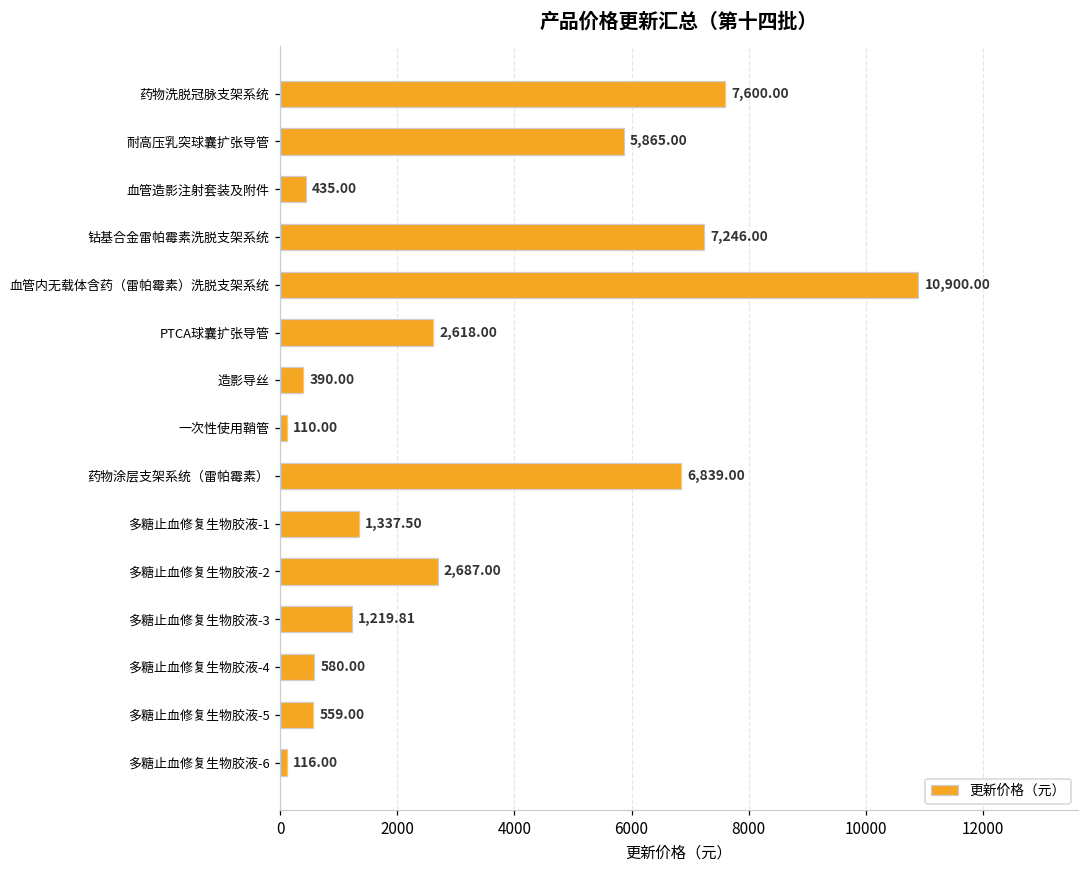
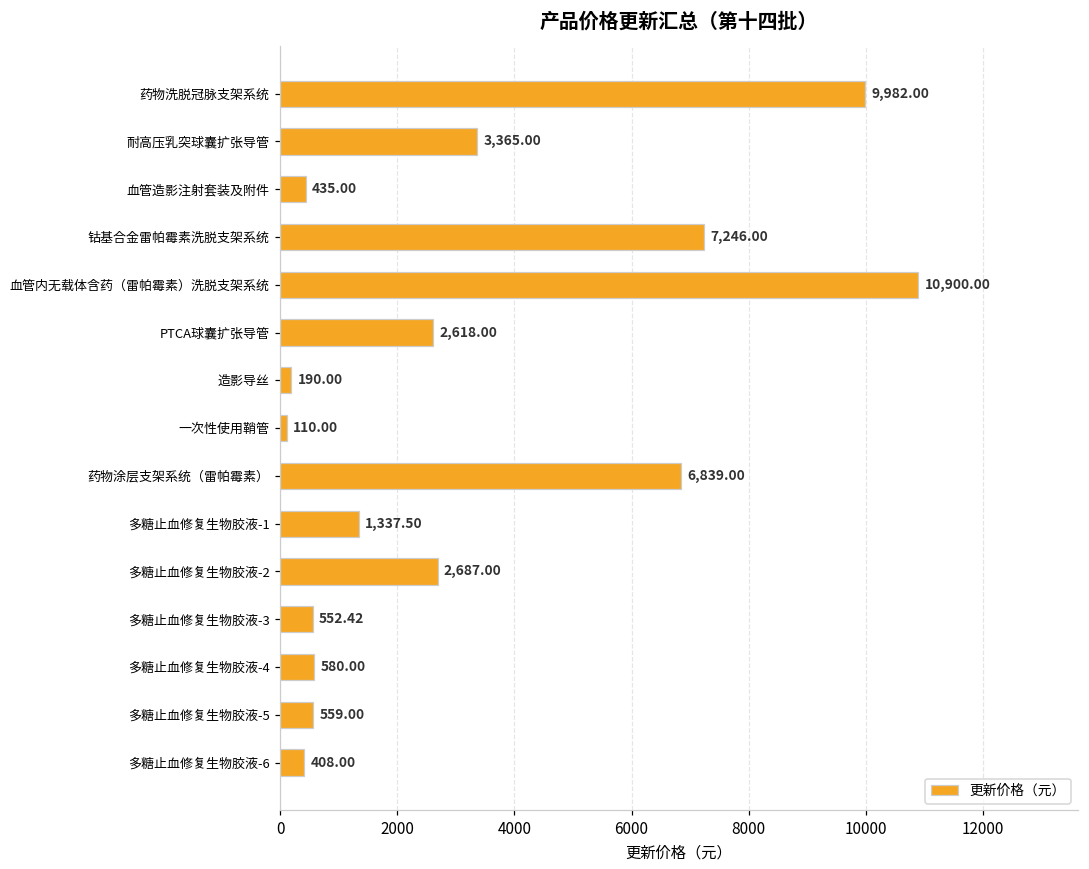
药物洗脱冠脉支架系统: 7,600.00 -> 9,982.00
耐高压乳突球囊扩张导管: 5,865.00 -> 3,365.00
造影导丝: 390.00 -> 190.00
多糖止血修复生物胶液-3: 1,219.81 -> 552.42
多糖止血修复生物胶液-6: 116.00 -> 408.00
